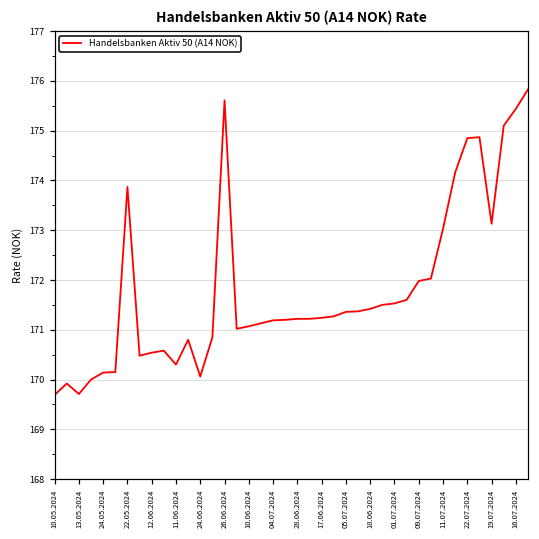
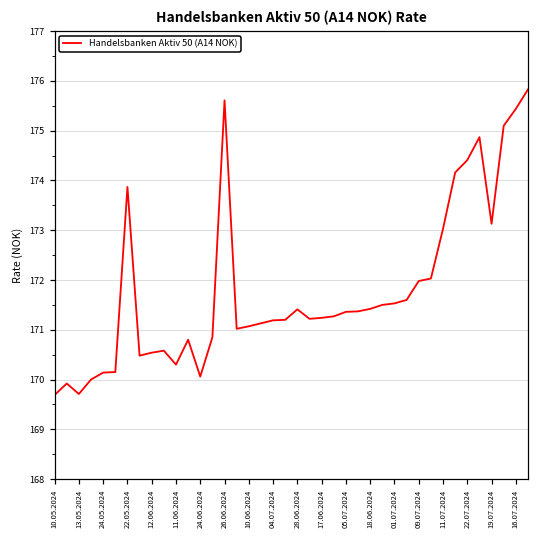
28.06.2024: 171.2 -> 171.4
22.07.2024: 174.9 -> 174.4
